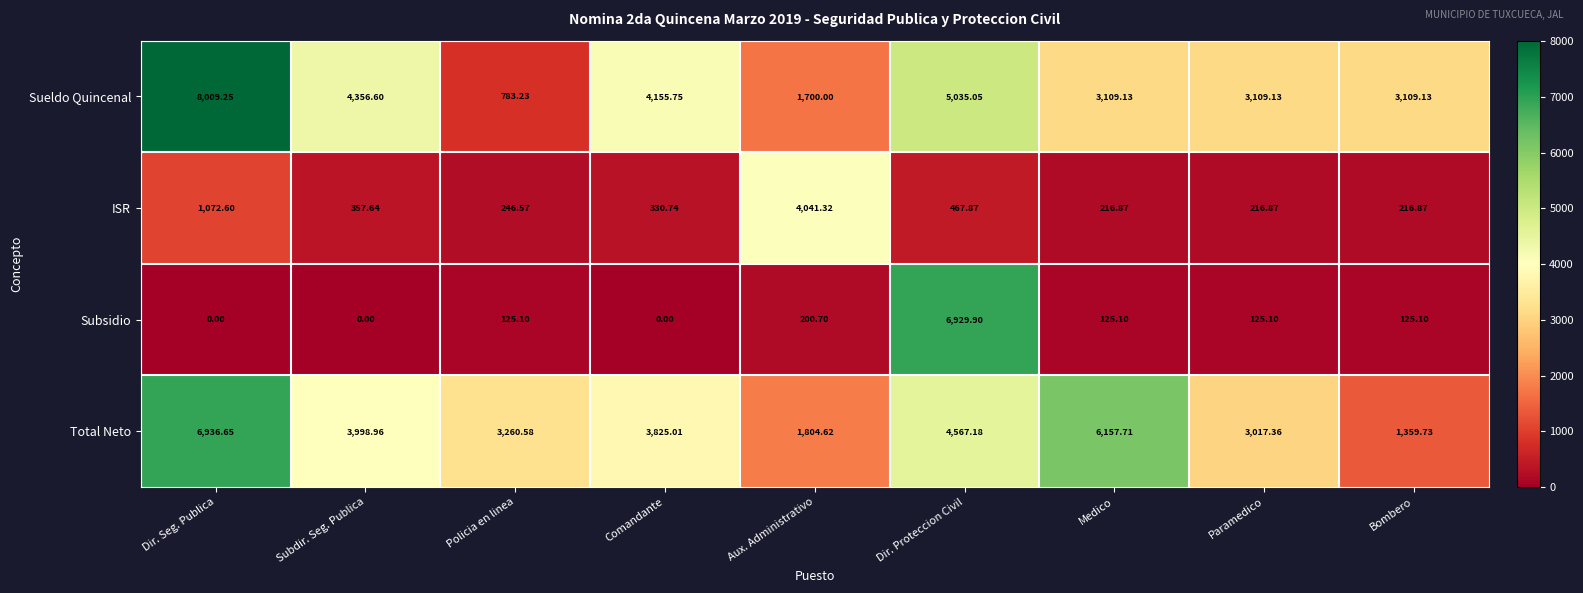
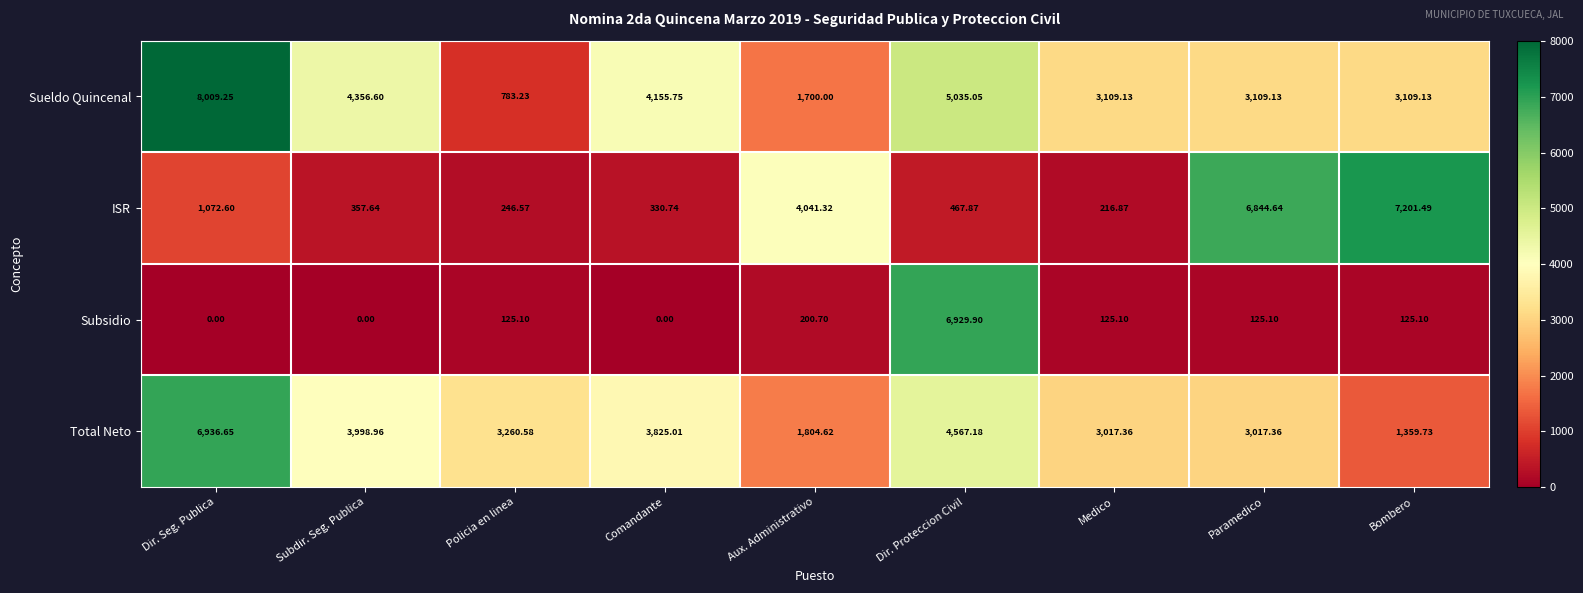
ISR, Paramedico: 216.87 -> 6,844.64
ISR, Bombero: 216.87 -> 7,201.49
Total Neto, Medico: 6,157.71 -> 3,017.36
